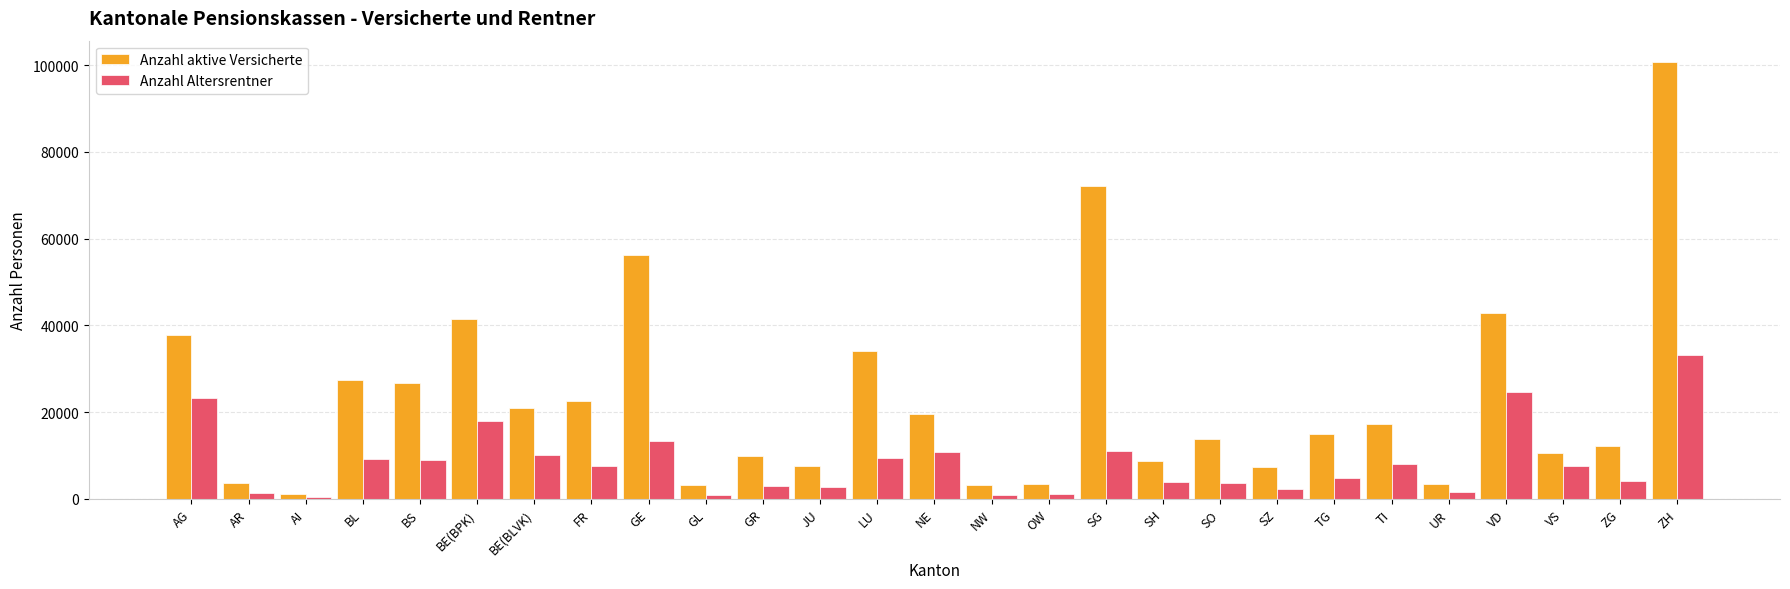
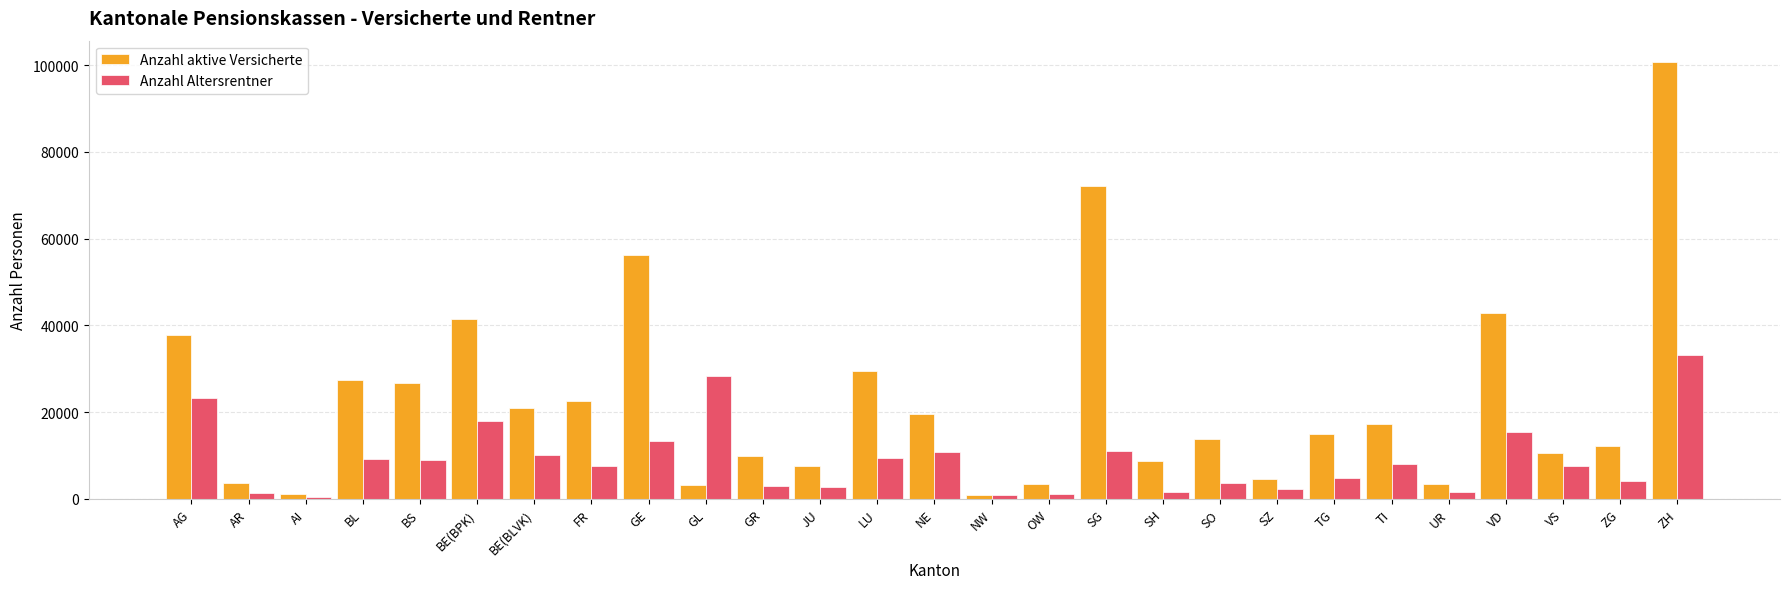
Anzahl Altersrentner, GL: 1000 -> 28000
Anzahl aktive Versicherte, LU: 34000 -> 30000
Anzahl aktive Versicherte, NW: 3000 -> 1000
Anzahl Altersrentner, SH: 4000 -> 2000
Anzahl aktive Versicherte, SZ: 7000 -> 5000
Anzahl Altersrentner, VD: 25000 -> 15000
